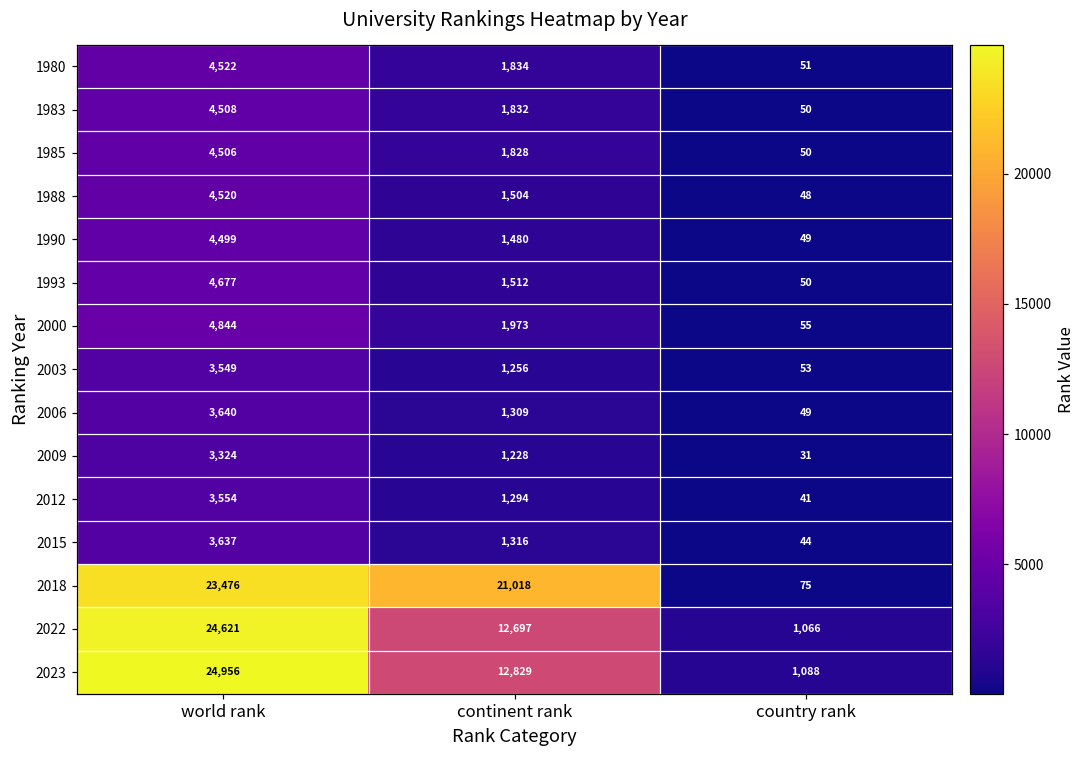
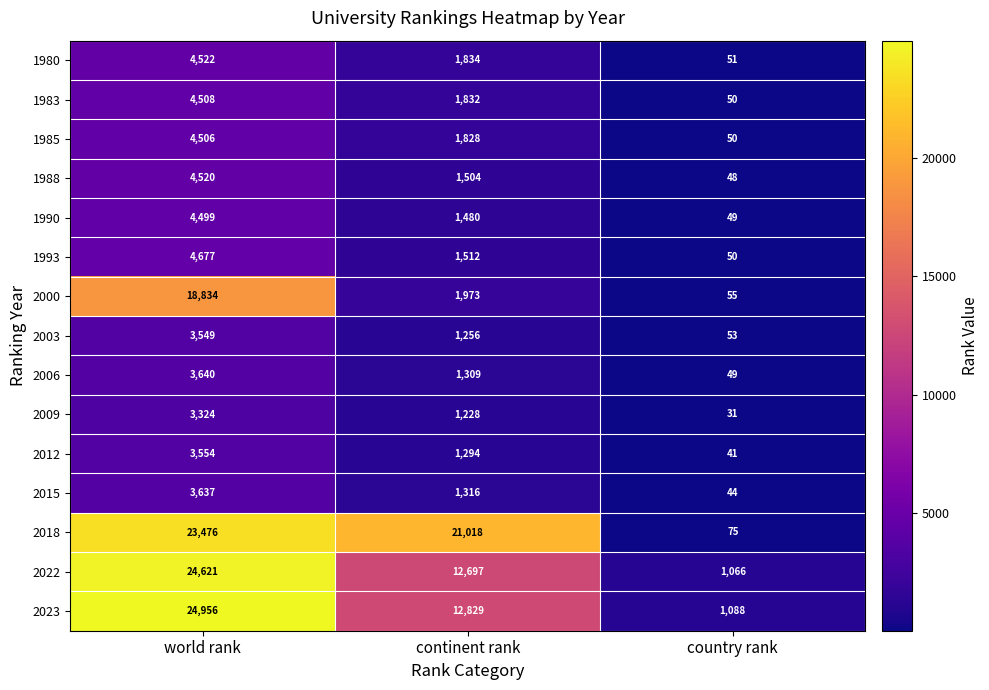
2000, world rank: 4,844 -> 18,834
